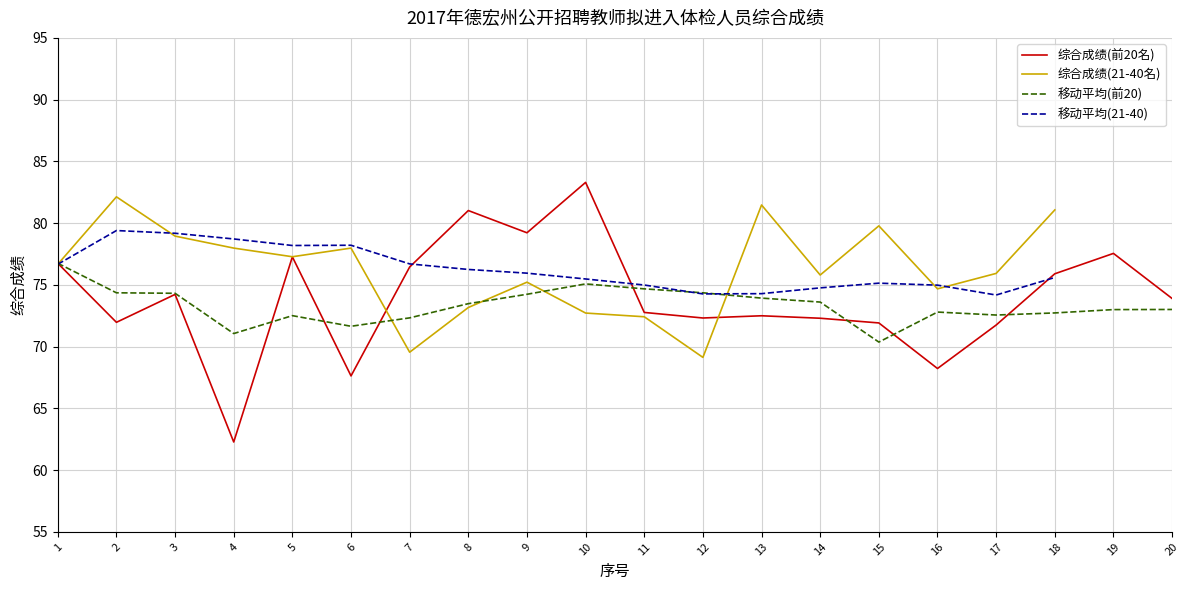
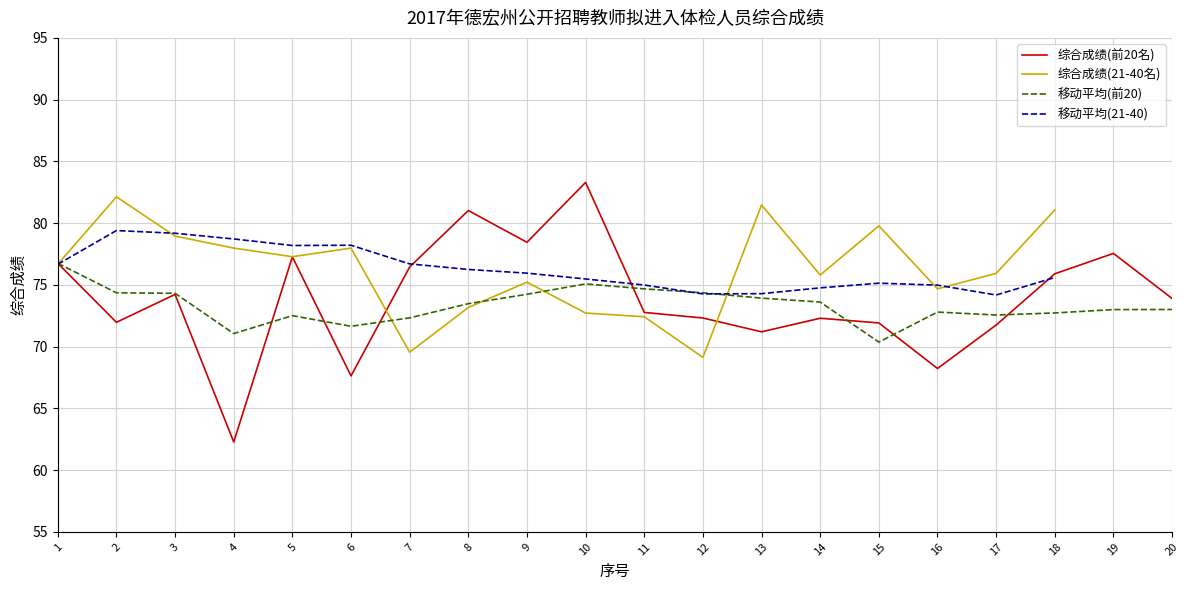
综合成绩(前20名), 9: 79.2 -> 78.5
综合成绩(前20名), 13: 72.5 -> 71.2
